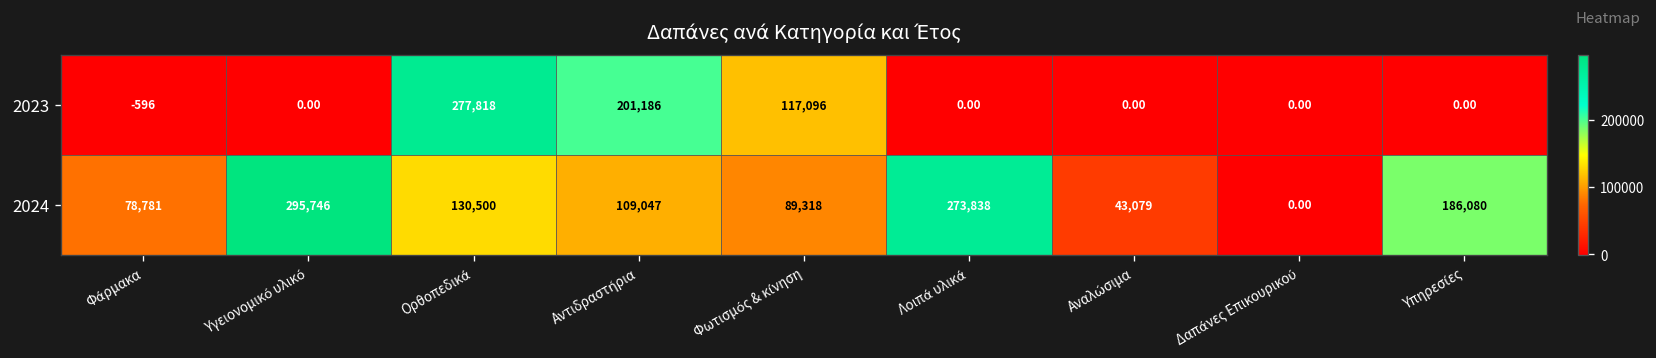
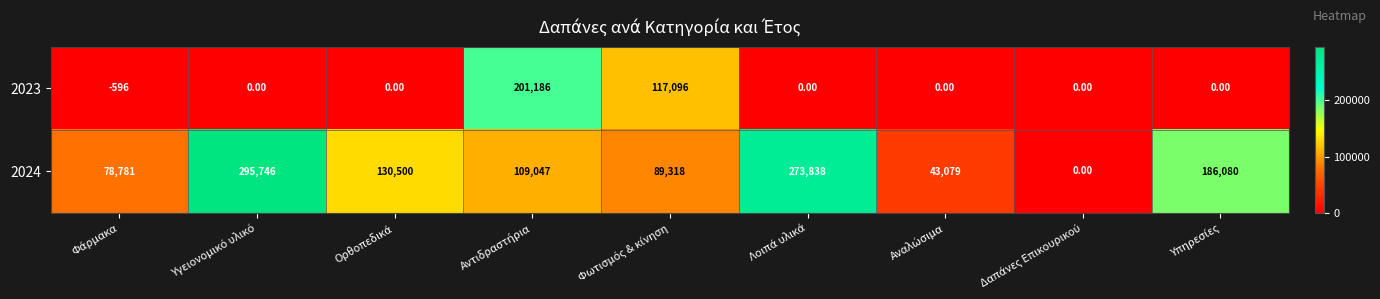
2023, Ορθοπεδικά: 277,818 -> 0.00
